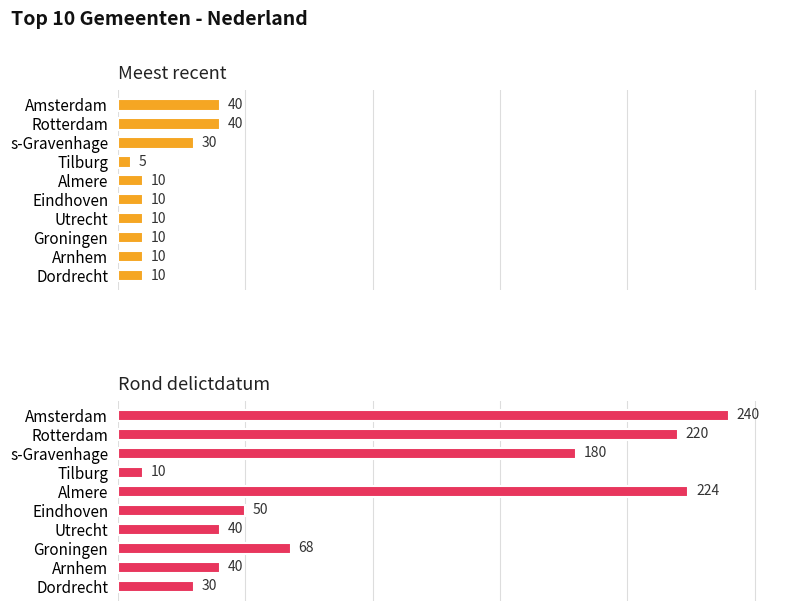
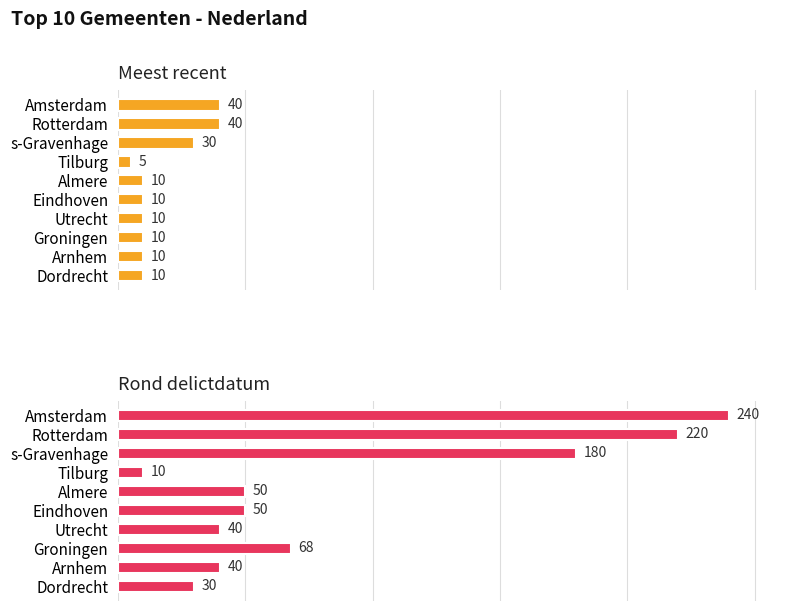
Rond delictdatum, Almere: 224 -> 50
